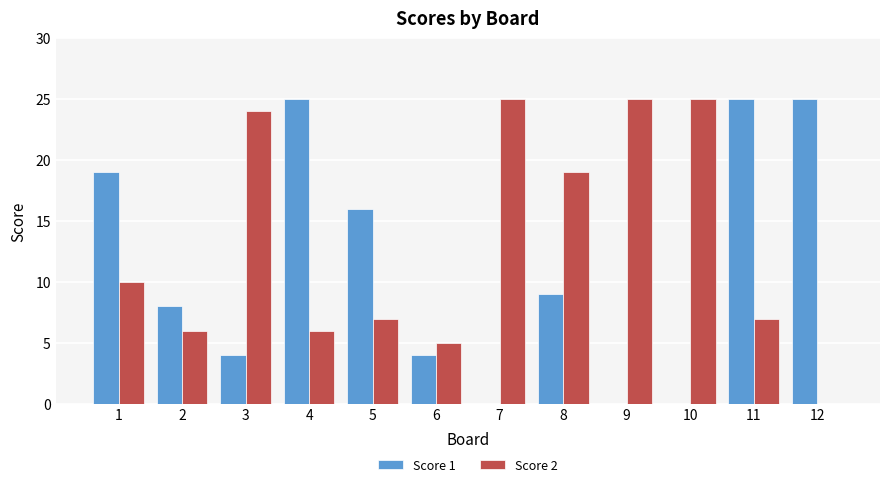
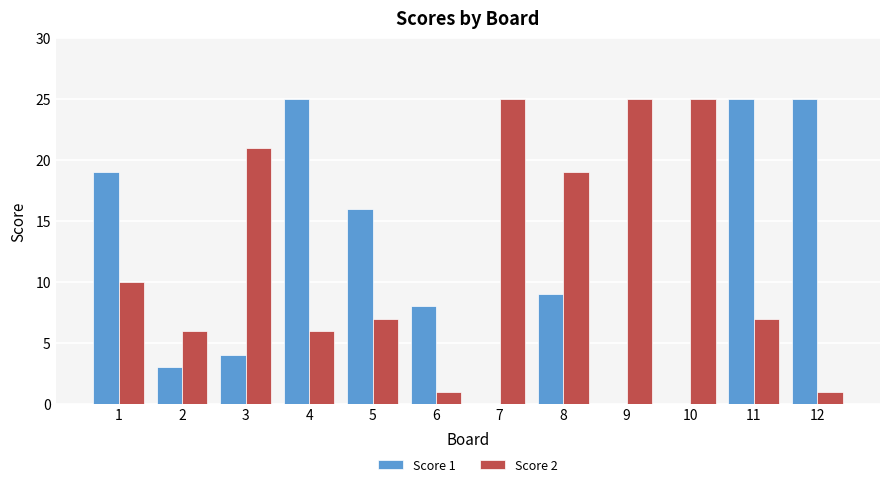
Score 1, 2: 8 -> 3
Score 2, 3: 24 -> 21
Score 1, 6: 4 -> 8
Score 2, 6: 5 -> 1
Score 2, 12: 0 -> 1
